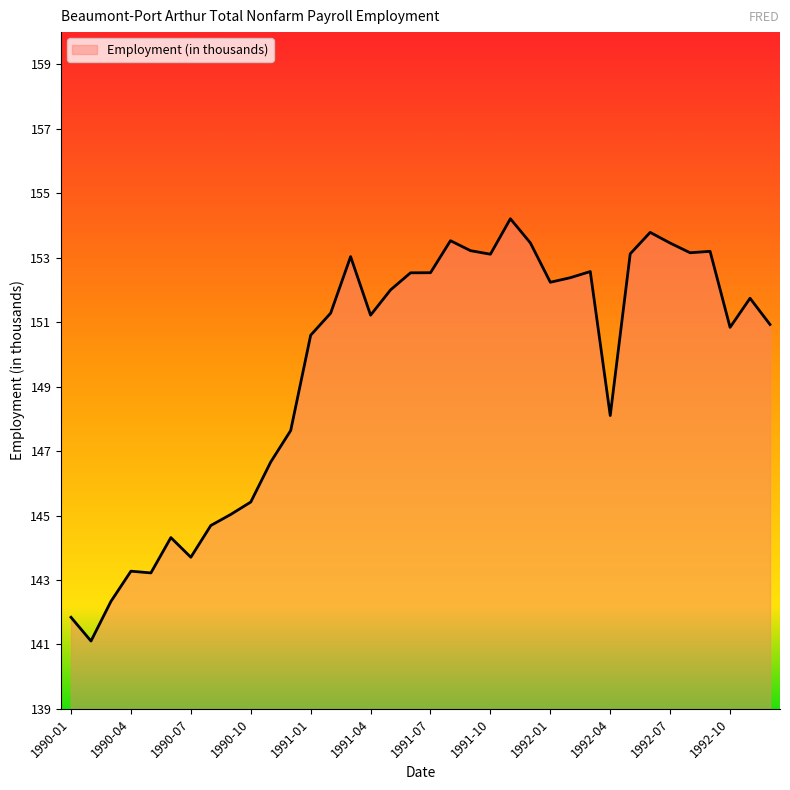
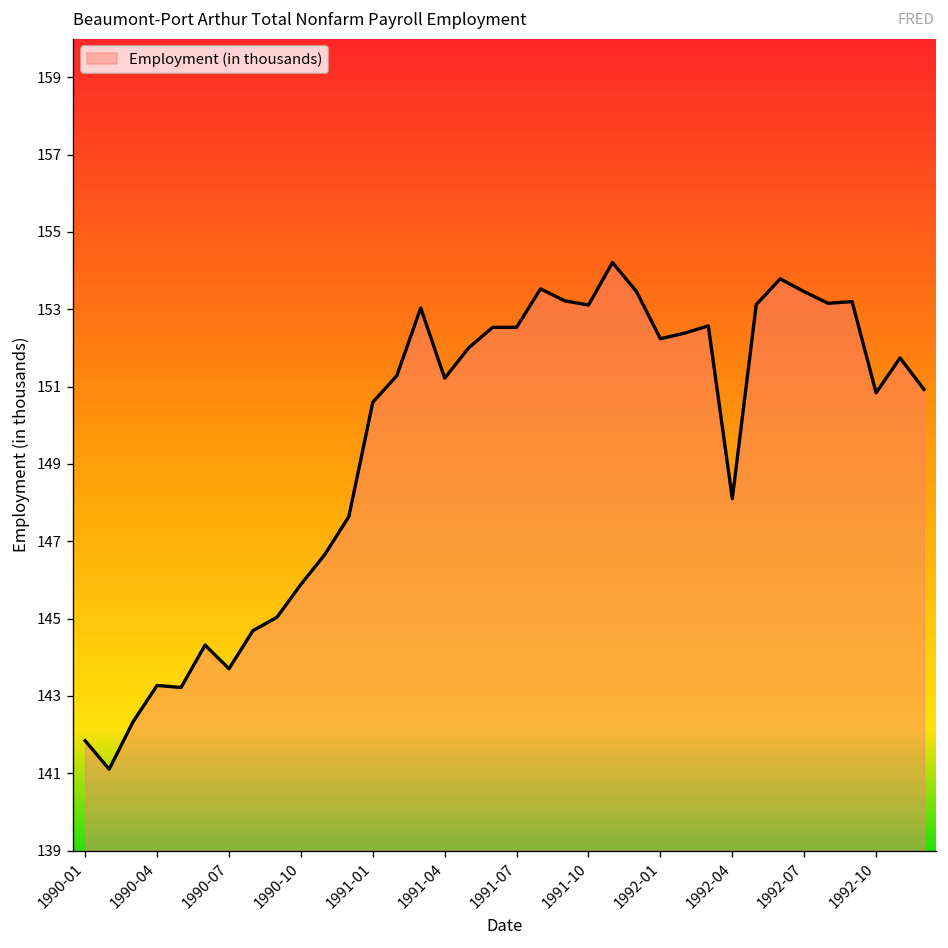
1990-10: 145.4 -> 145.9
